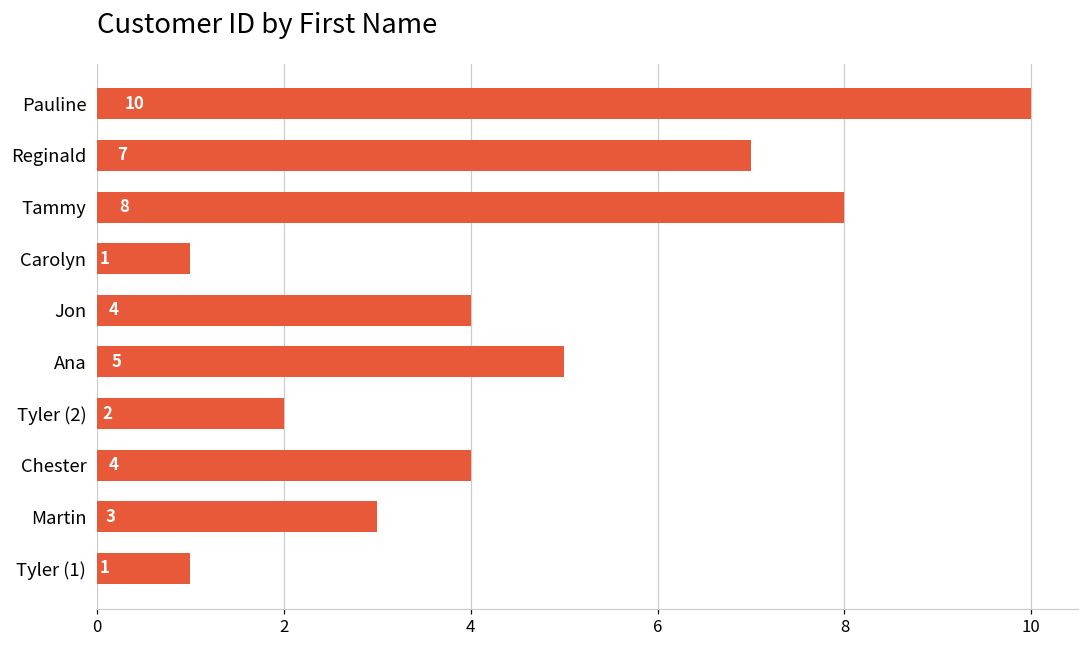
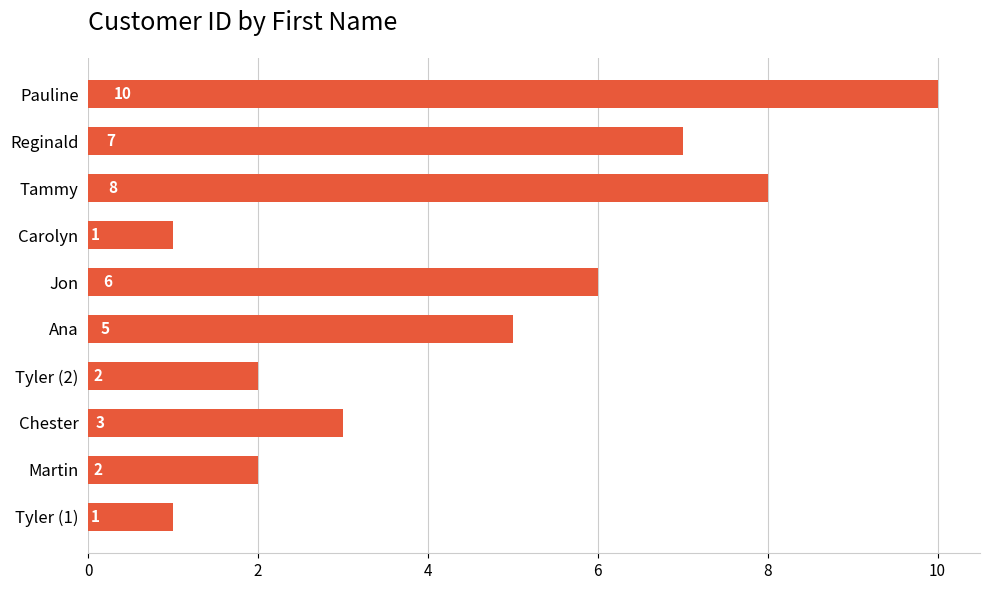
Jon: 4 -> 6
Chester: 4 -> 3
Martin: 3 -> 2
